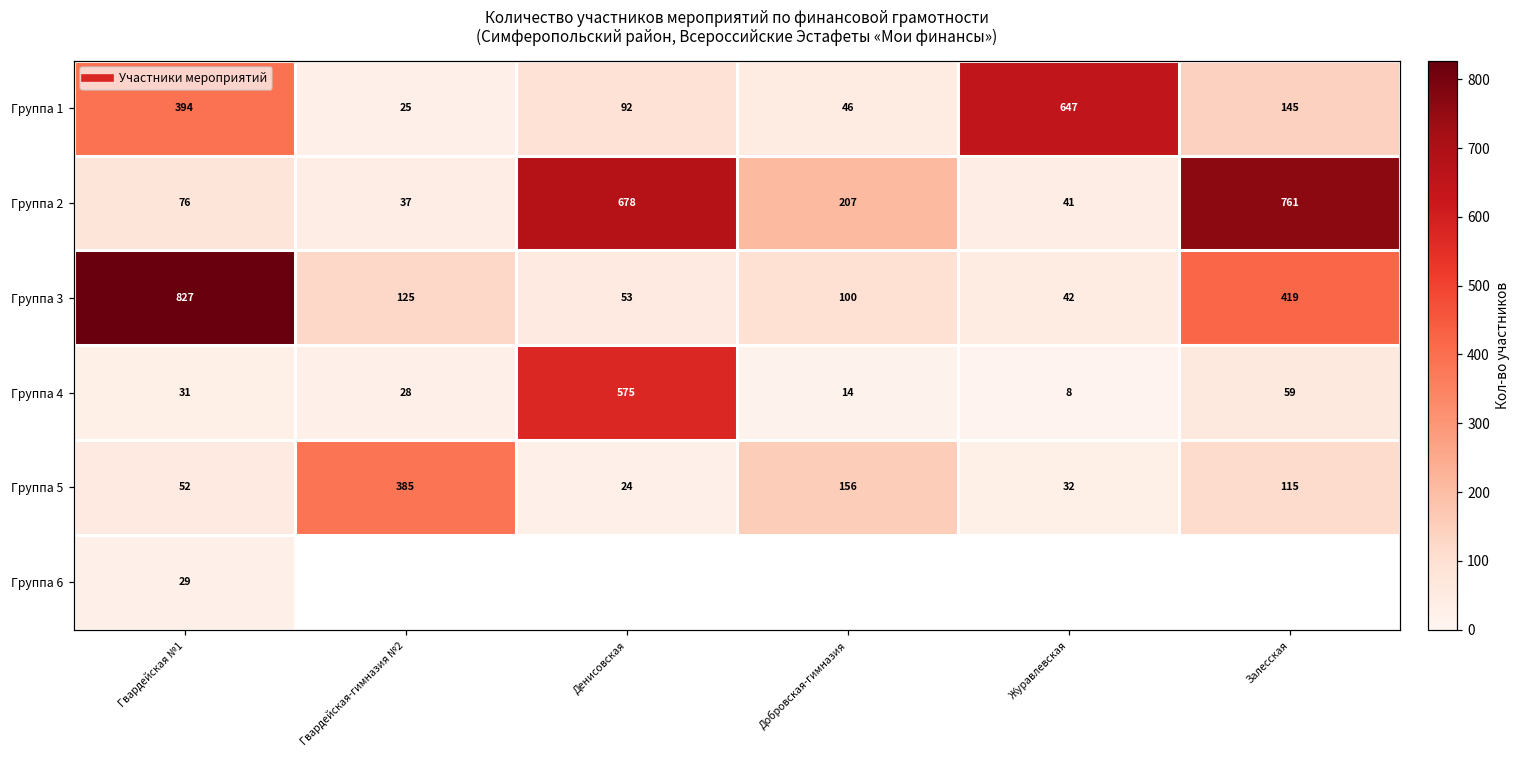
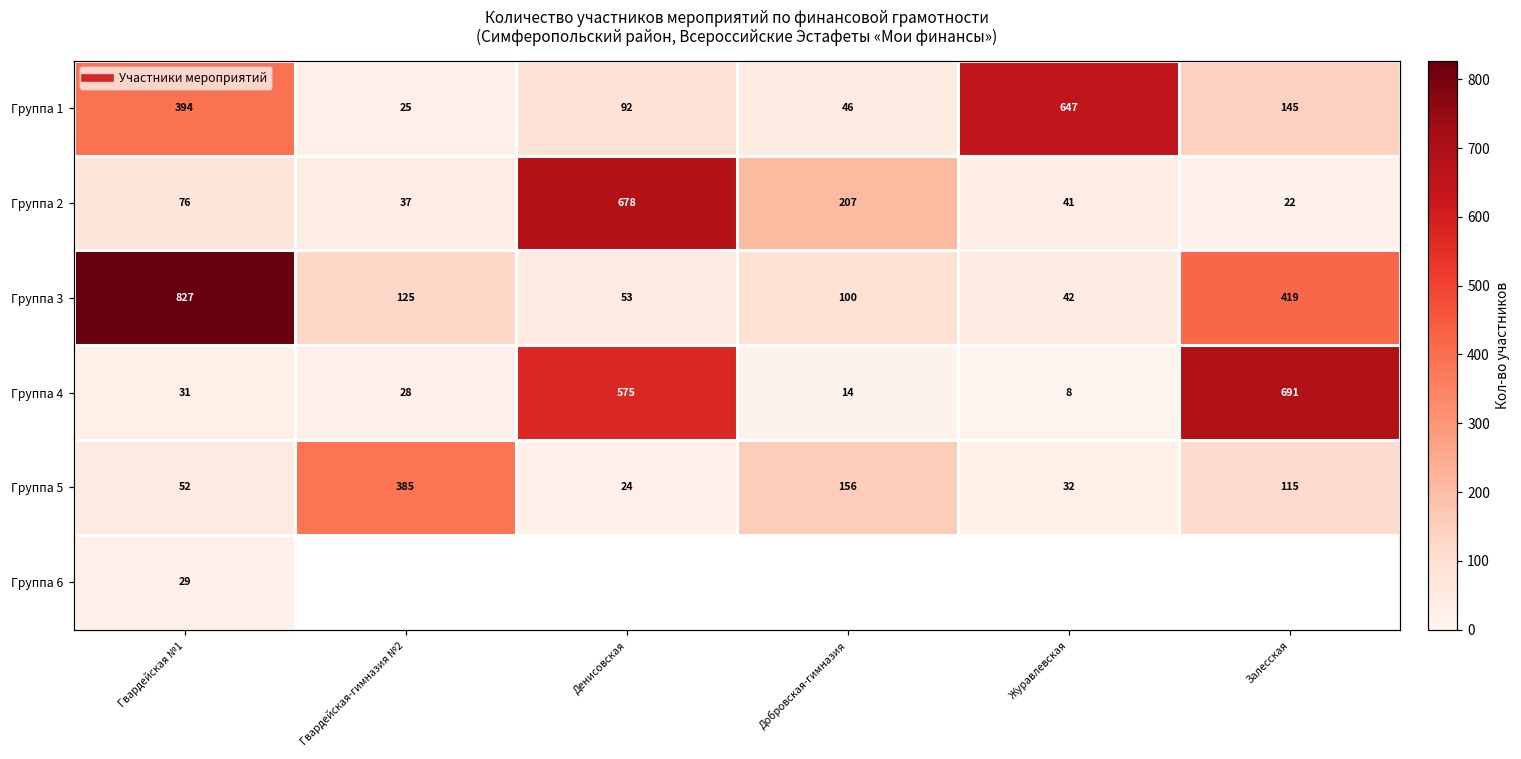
Группа 2, Залесская: 761 -> 22
Группа 4, Залесская: 59 -> 691
